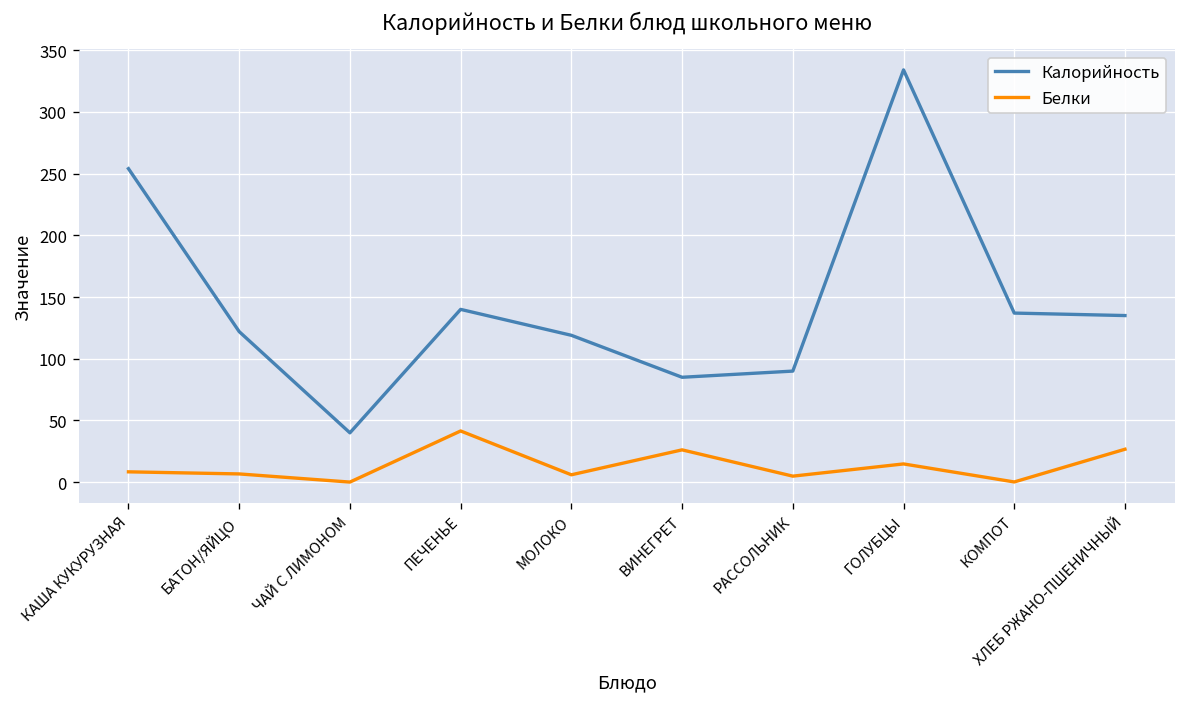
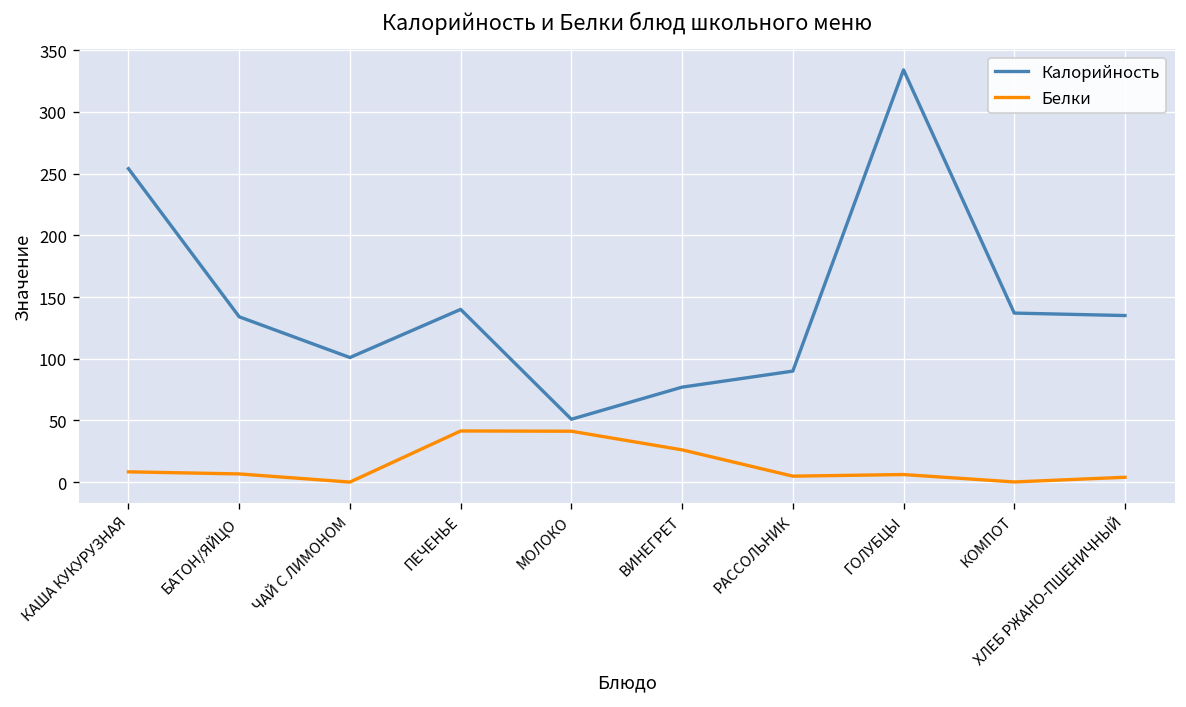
Калорийность, БАТОН/ЯЙЦО: 122 -> 134
Калорийность, ЧАЙ С ЛИМОНОМ: 40 -> 101
Калорийность, МОЛОКО: 119 -> 51
Белки, МОЛОКО: 6 -> 41
Калорийность, ВИНЕГРЕТ: 85 -> 77
Белки, ГОЛУБЦЫ: 15 -> 6
Белки, ХЛЕБ РЖАНО-ПШЕНИЧНЫЙ: 27 -> 4
